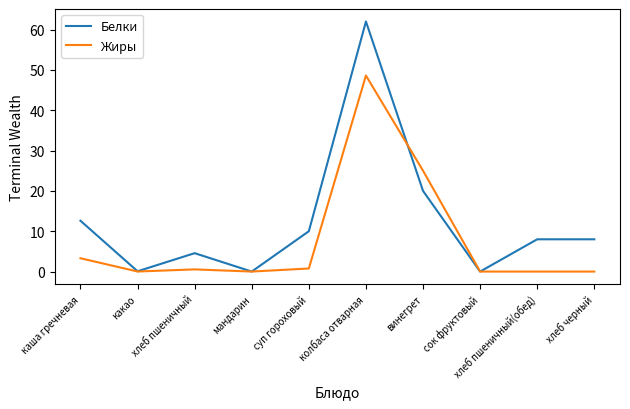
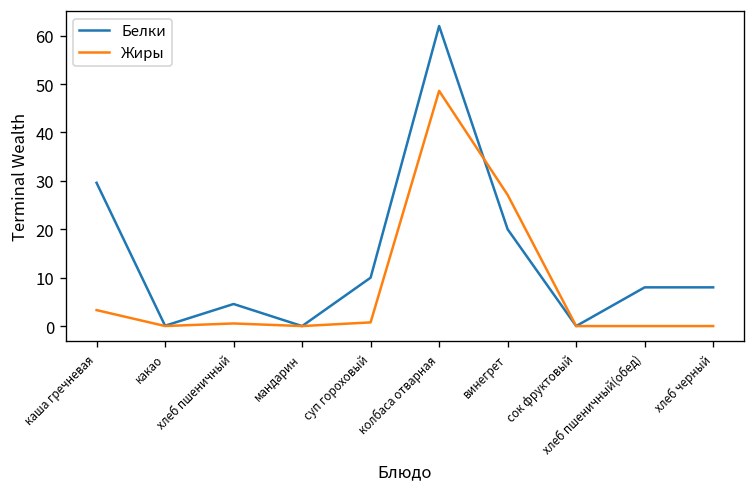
Белки, каша гречневая: 13 -> 30
Жиры, винегрет: 25 -> 27
